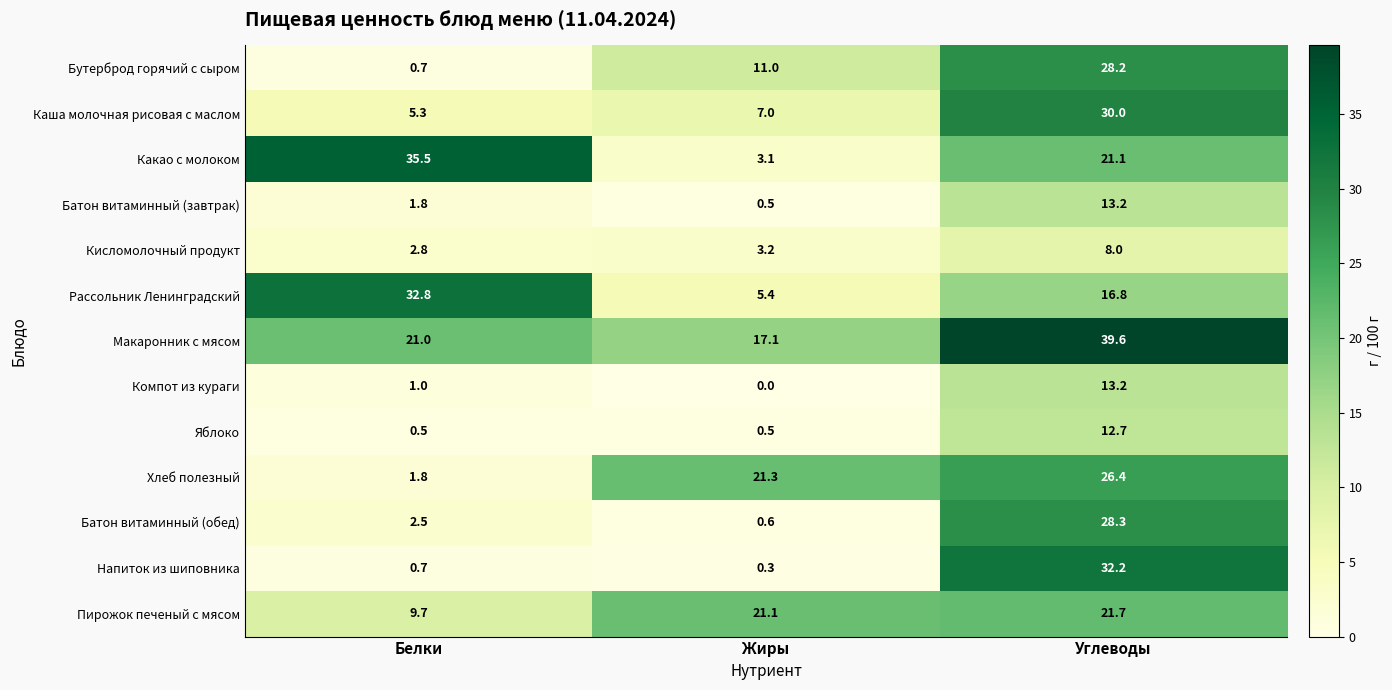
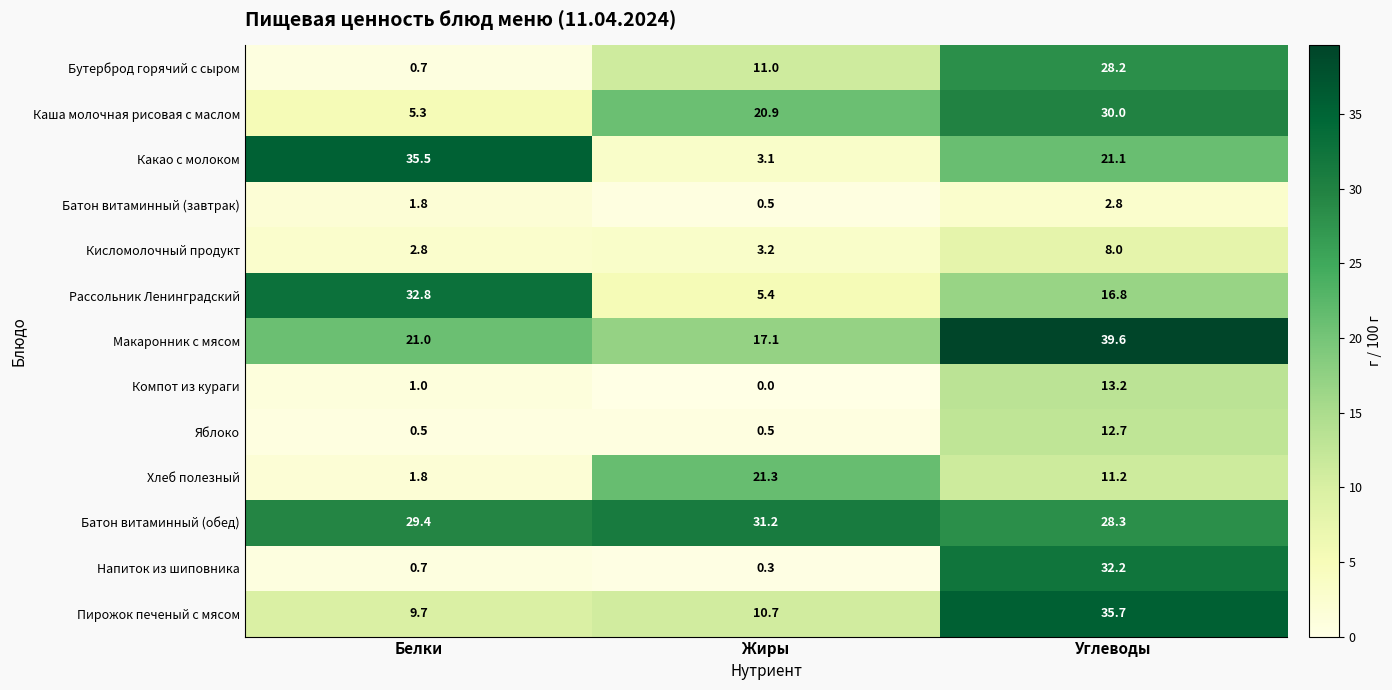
Каша молочная рисовая с маслом, Жиры: 7.0 -> 20.9
Батон витаминный (завтрак), Углеводы: 13.2 -> 2.8
Хлеб полезный, Углеводы: 26.4 -> 11.2
Батон витаминный (обед), Белки: 2.5 -> 29.4
Батон витаминный (обед), Жиры: 0.6 -> 31.2
Пирожок печеный с мясом, Жиры: 21.1 -> 10.7
Пирожок печеный с мясом, Углеводы: 21.7 -> 35.7
